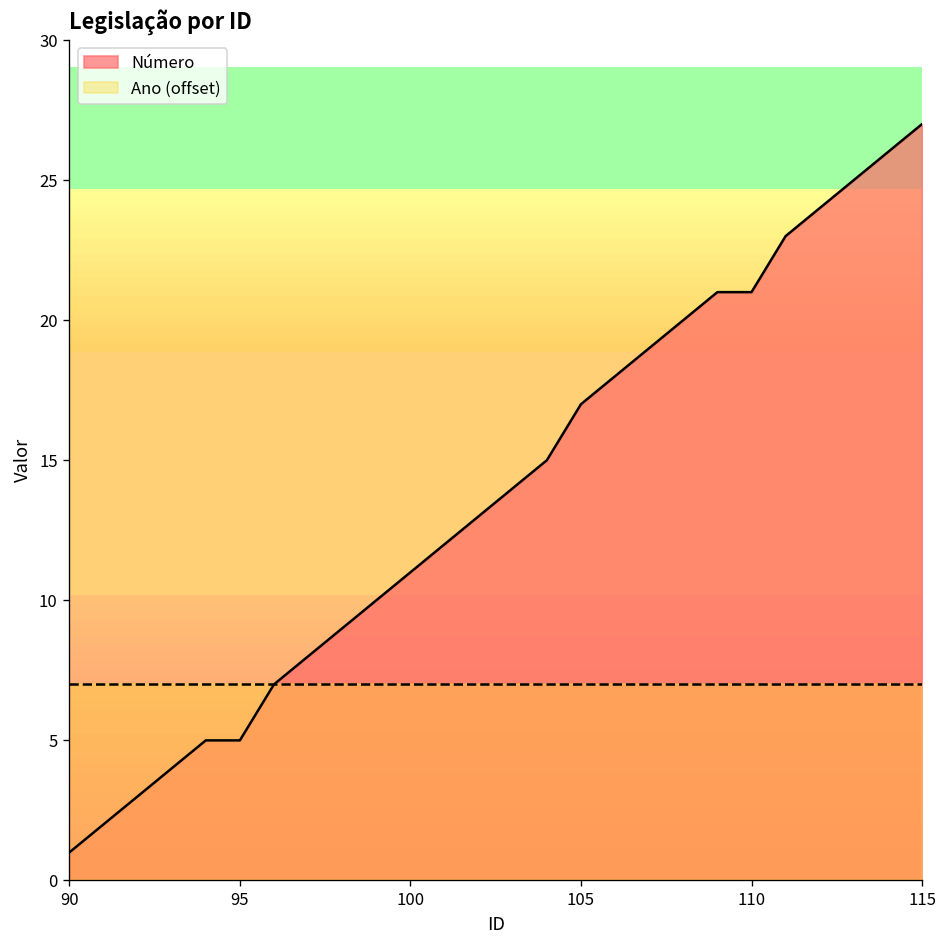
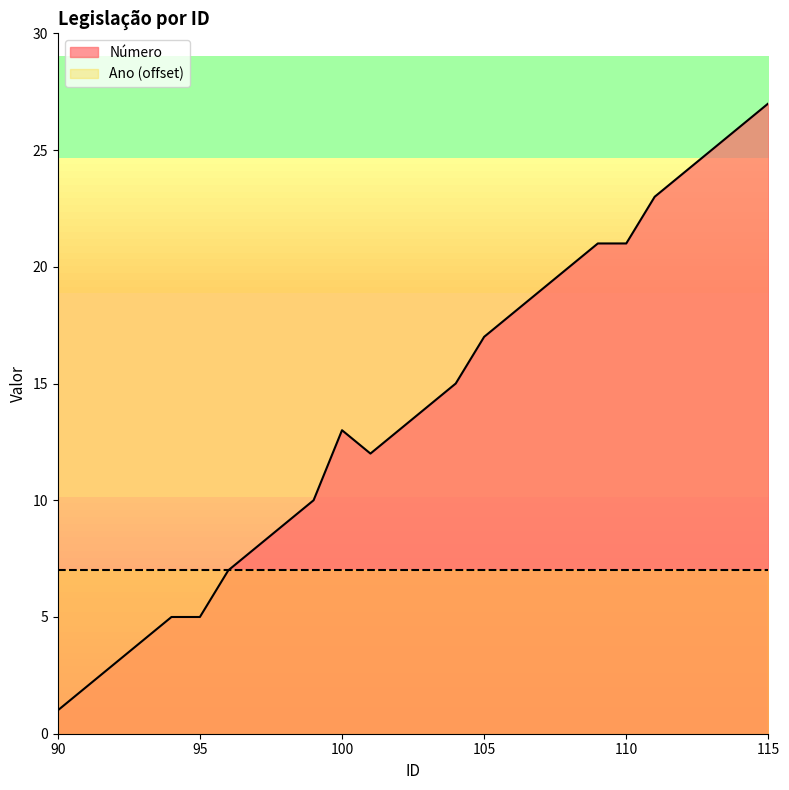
Número, 100: 11 -> 13
